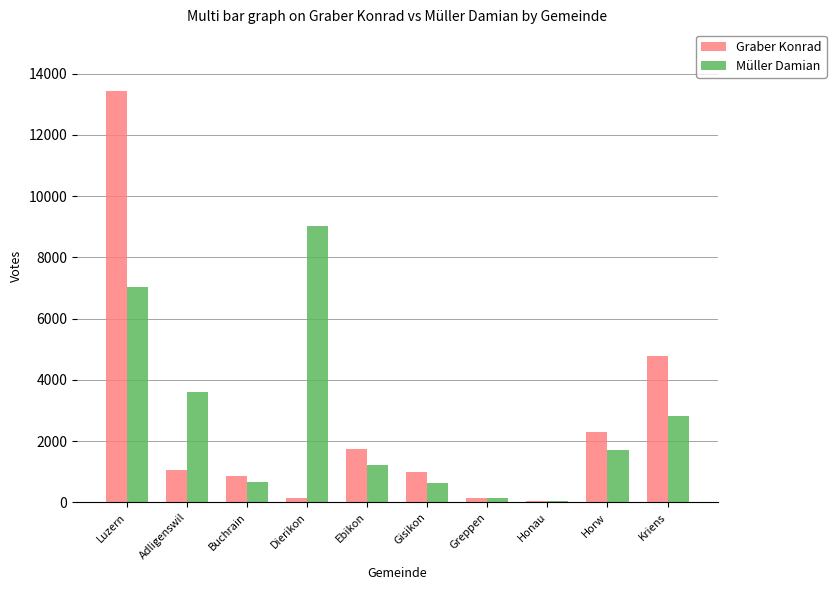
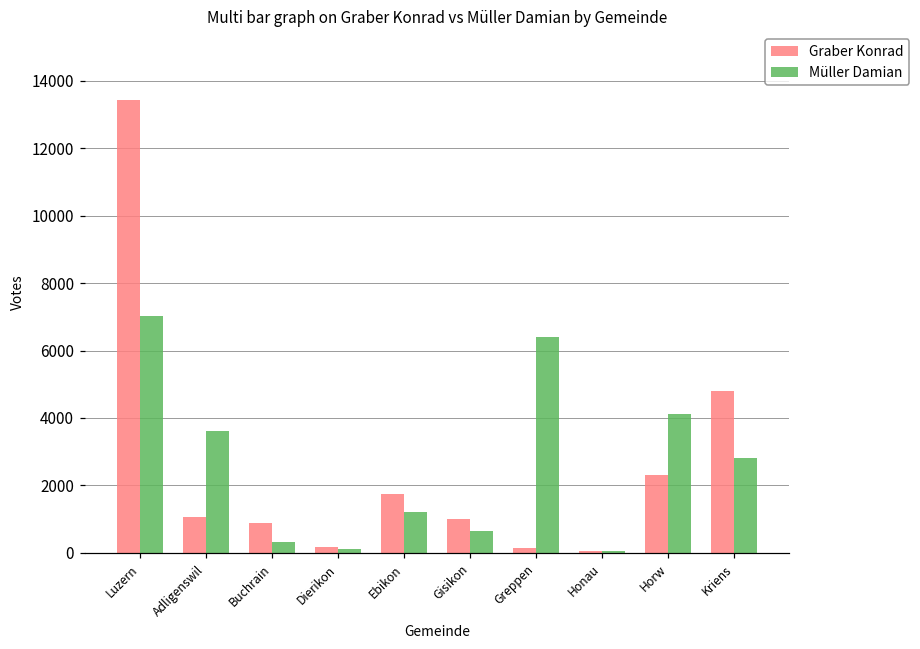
Müller Damian, Buchrain: 700 -> 300
Müller Damian, Dierikon: 9000 -> 100
Müller Damian, Greppen: 100 -> 6400
Müller Damian, Horw: 1700 -> 4100
